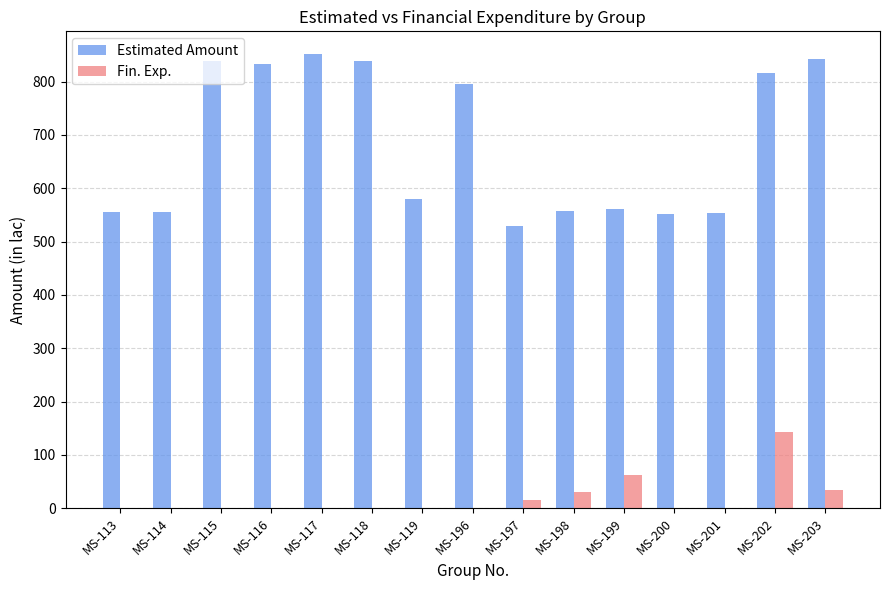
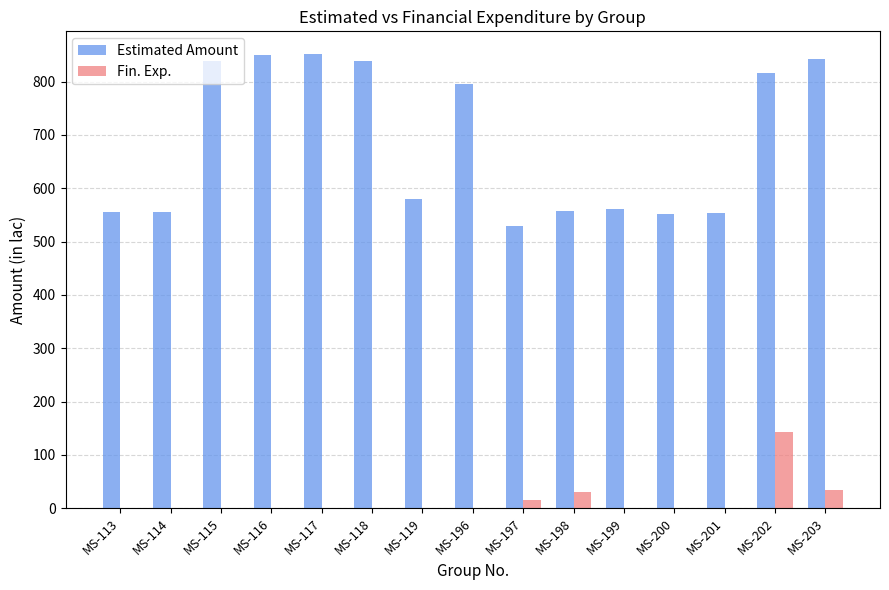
Estimated Amount, MS-116: 830 -> 850
Fin. Exp., MS-199: 60 -> 0
